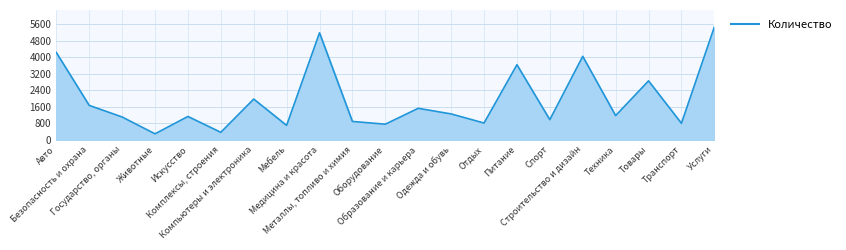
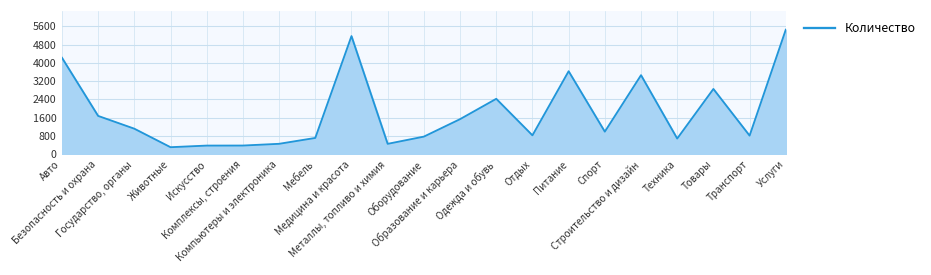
Искусство: 1100 -> 400
Компьютеры и электроника: 2000 -> 400
Металлы, топливо и химия: 900 -> 400
Одежда и обувь: 1300 -> 2400
Строительство и дизайн: 4000 -> 3500
Техника: 1200 -> 700
